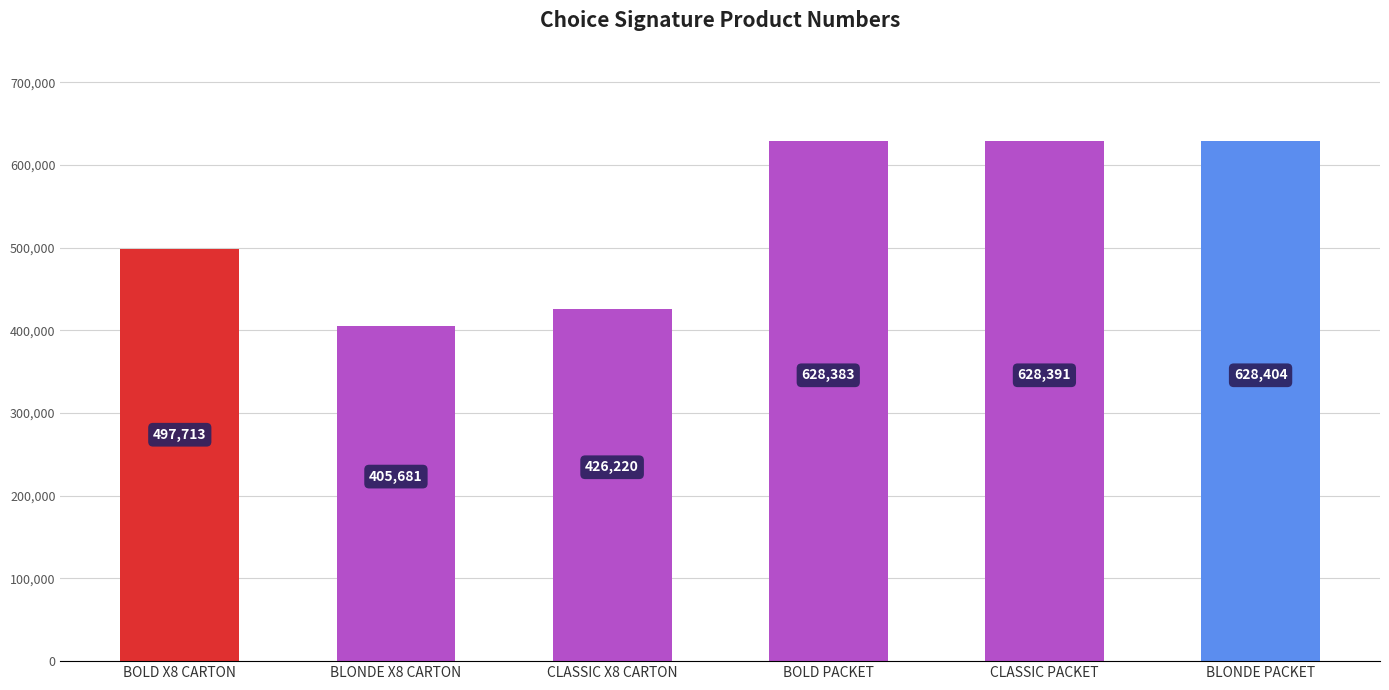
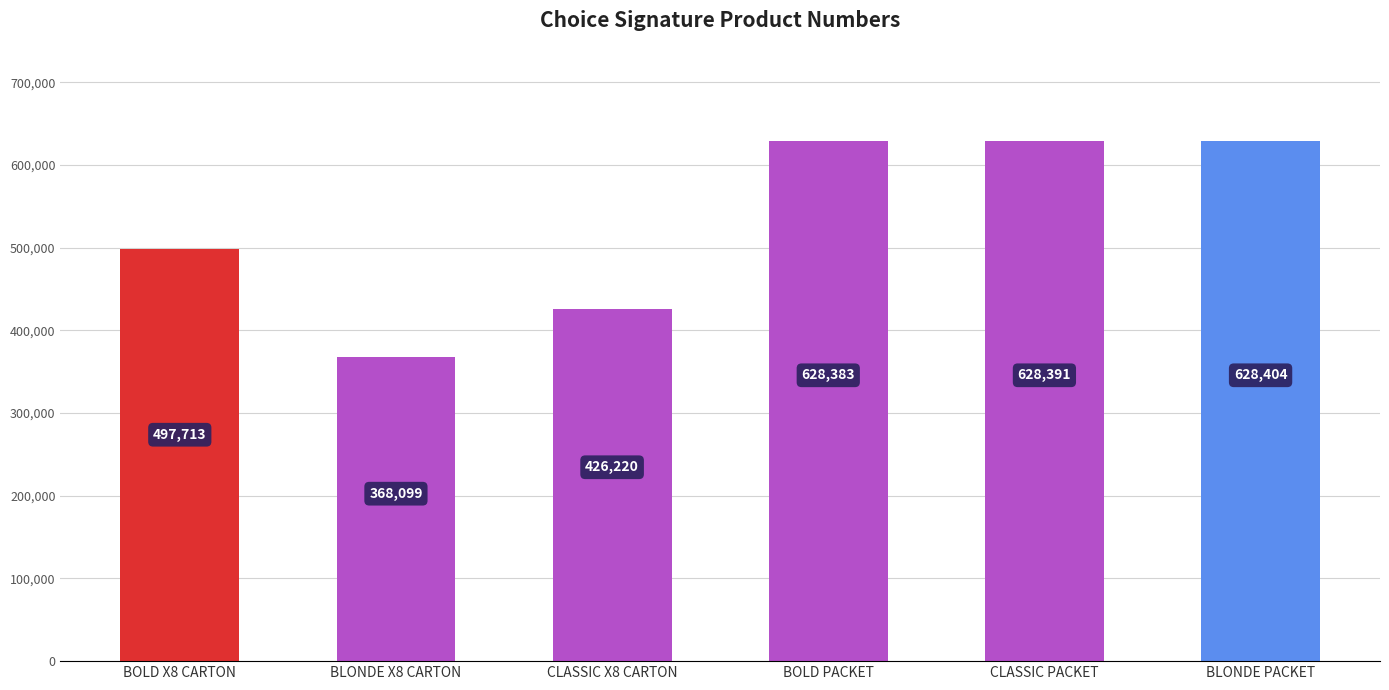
BLONDE X8 CARTON: 405,681 -> 368,099
